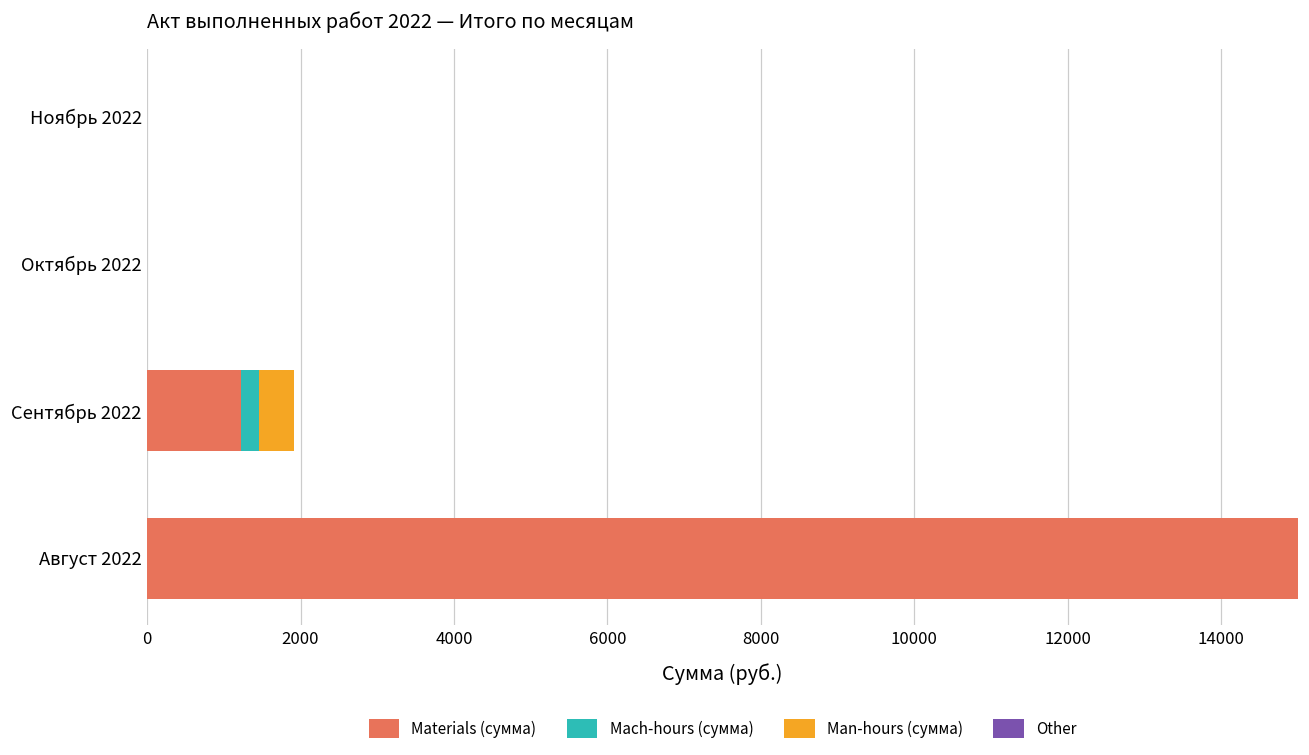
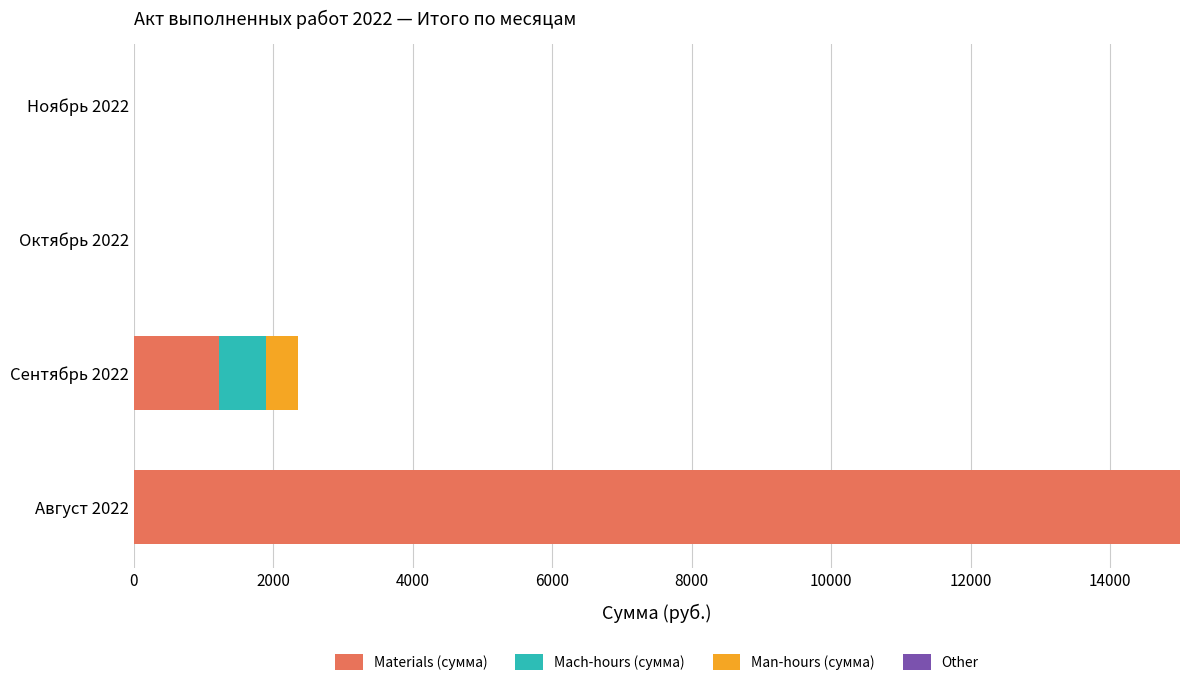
Mach-hours (сумма), Сентябрь 2022: 200 -> 700
